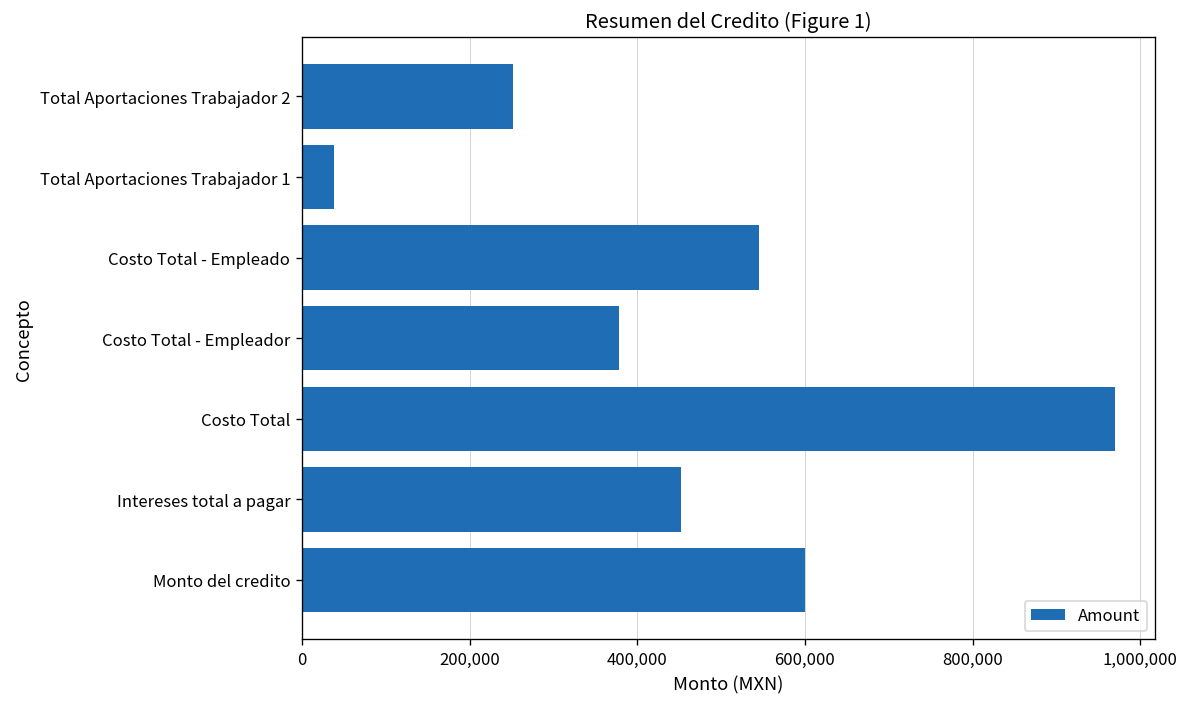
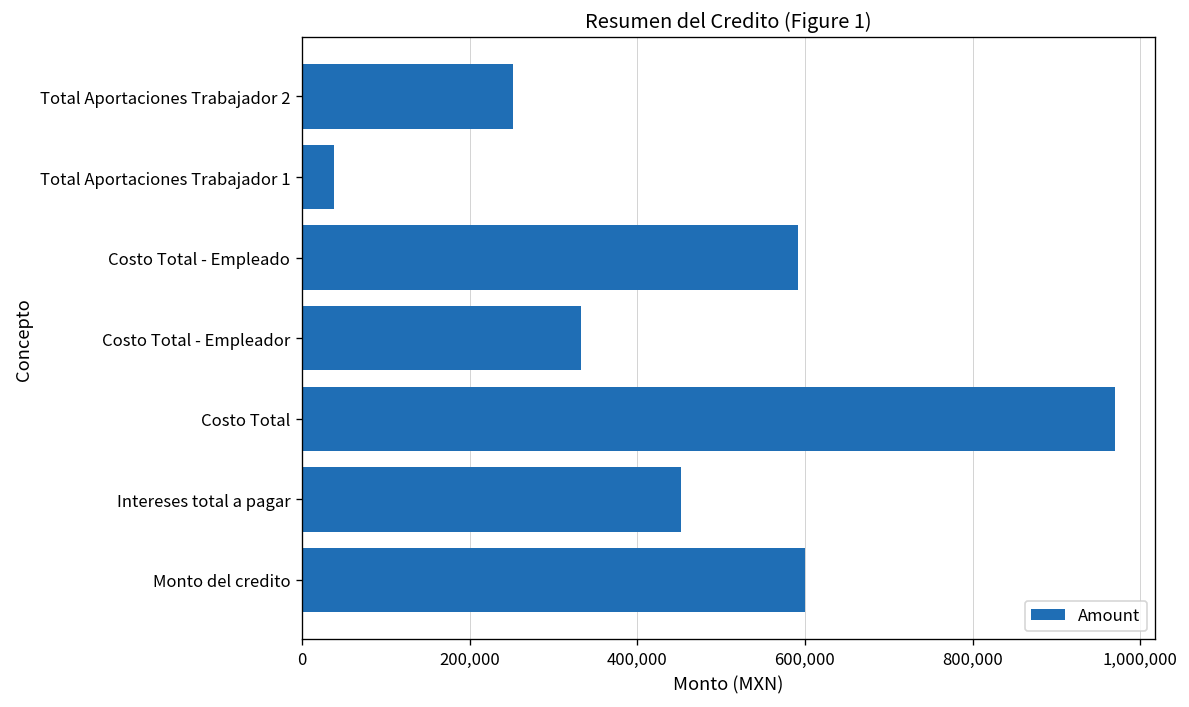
Costo Total - Empleado: 550,000 -> 590,000
Costo Total - Empleador: 380,000 -> 330,000
